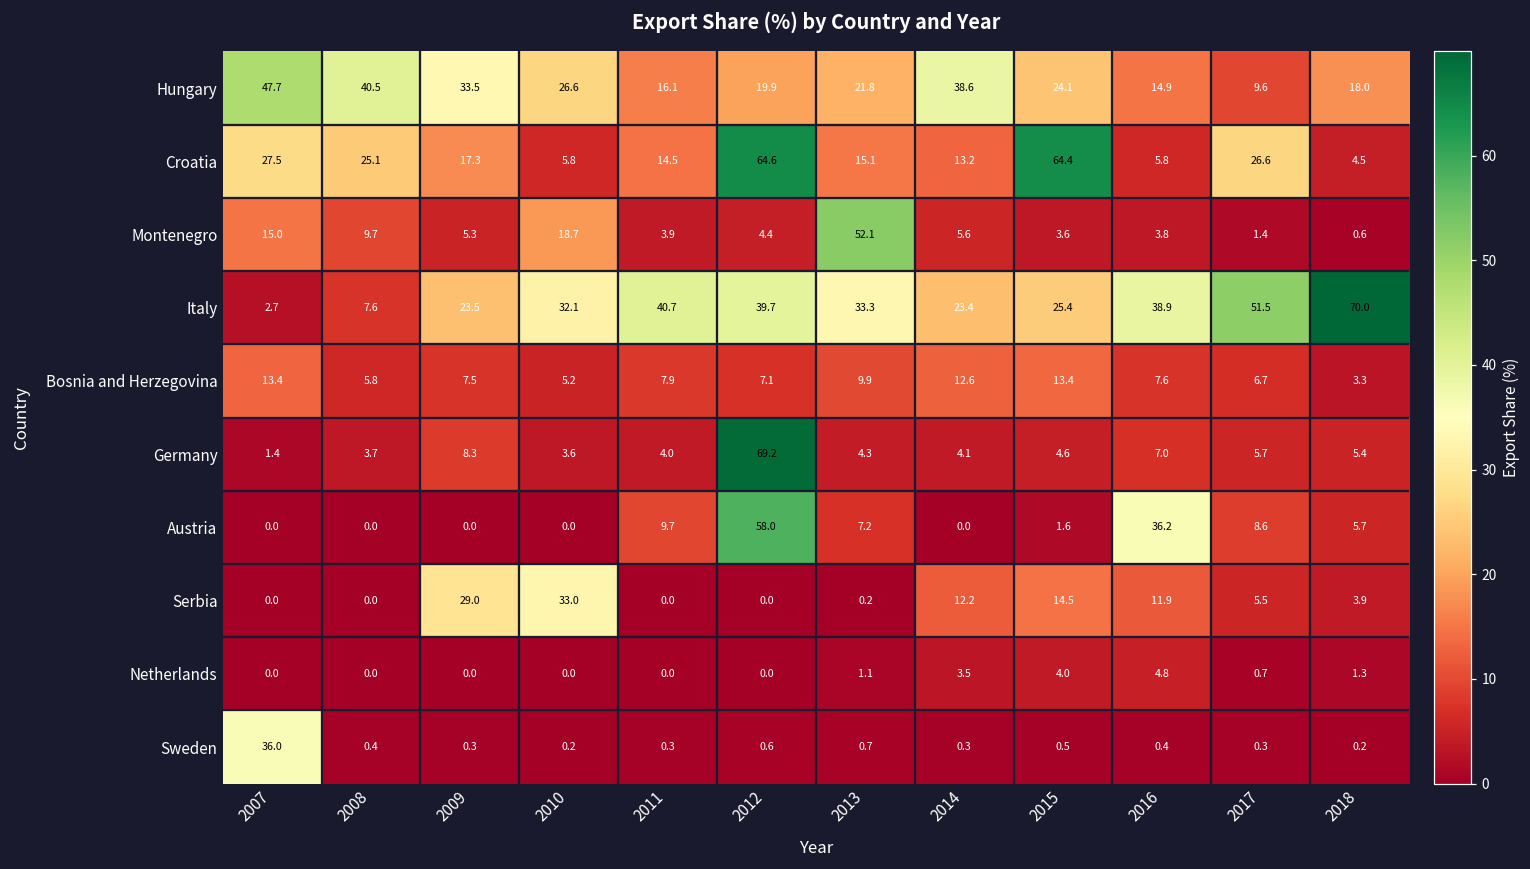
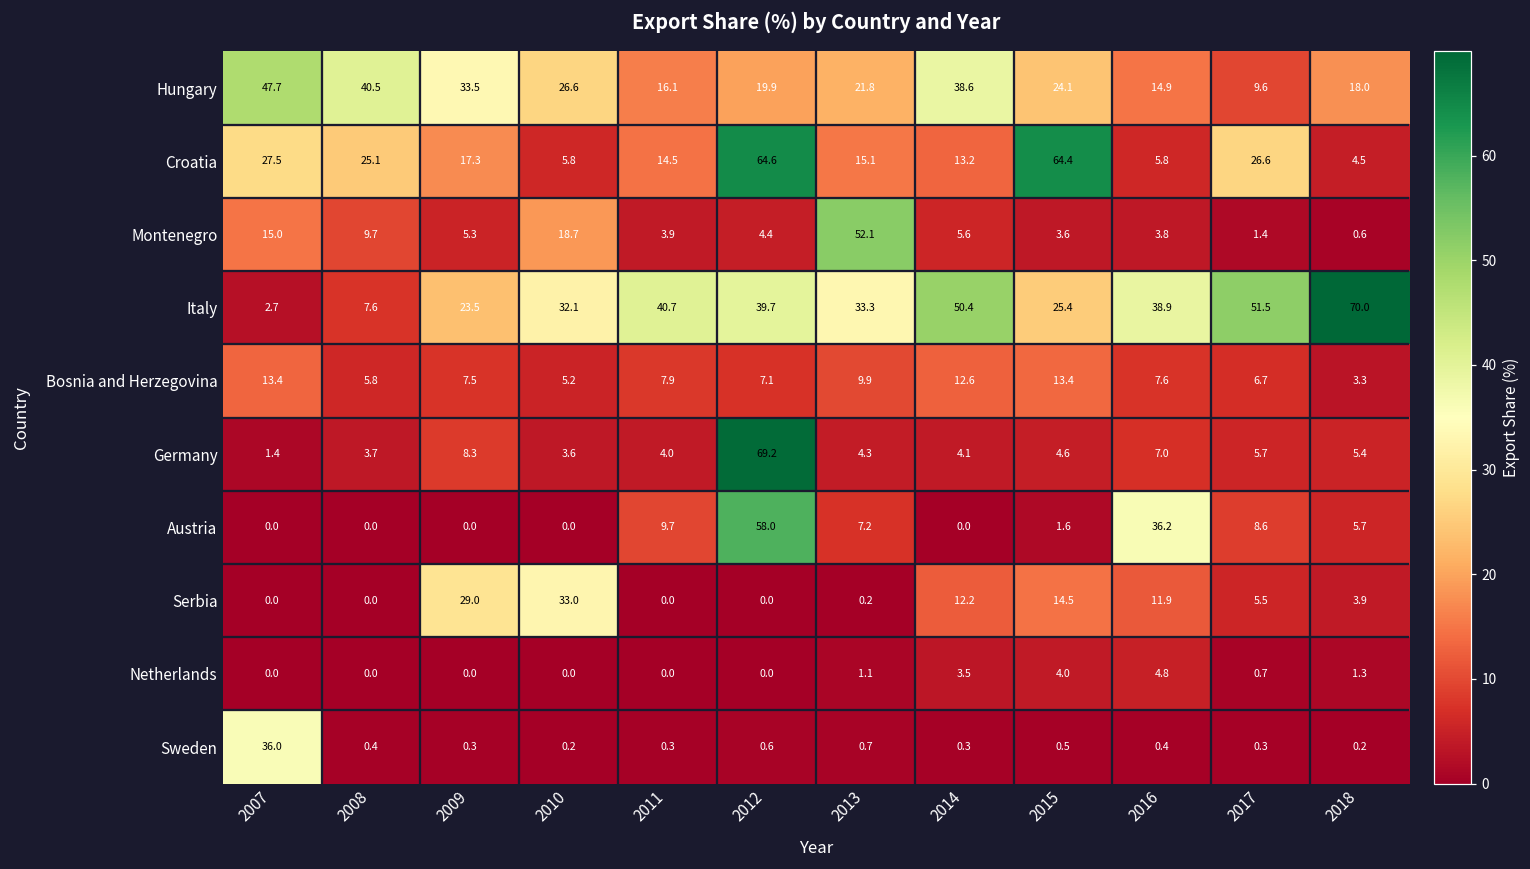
Italy, 2014: 23.4 -> 50.4
